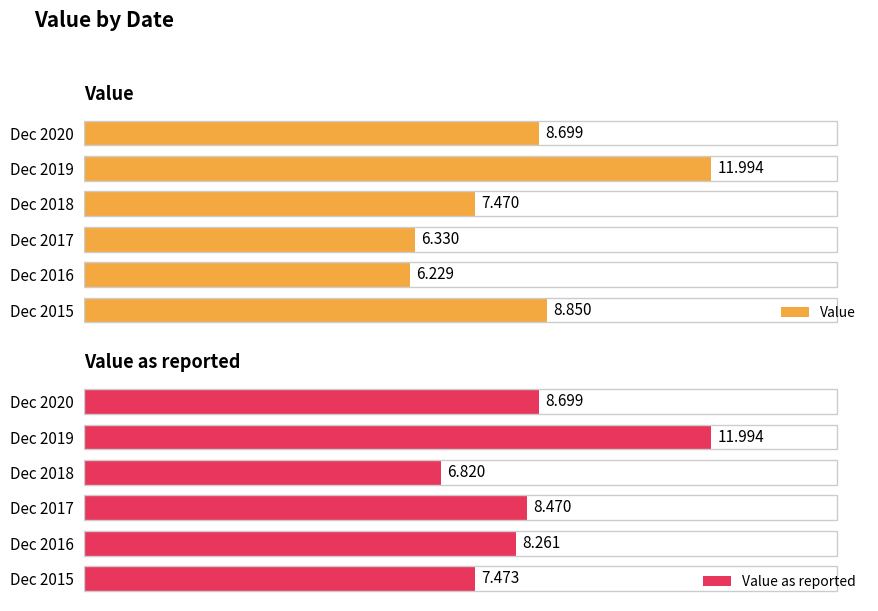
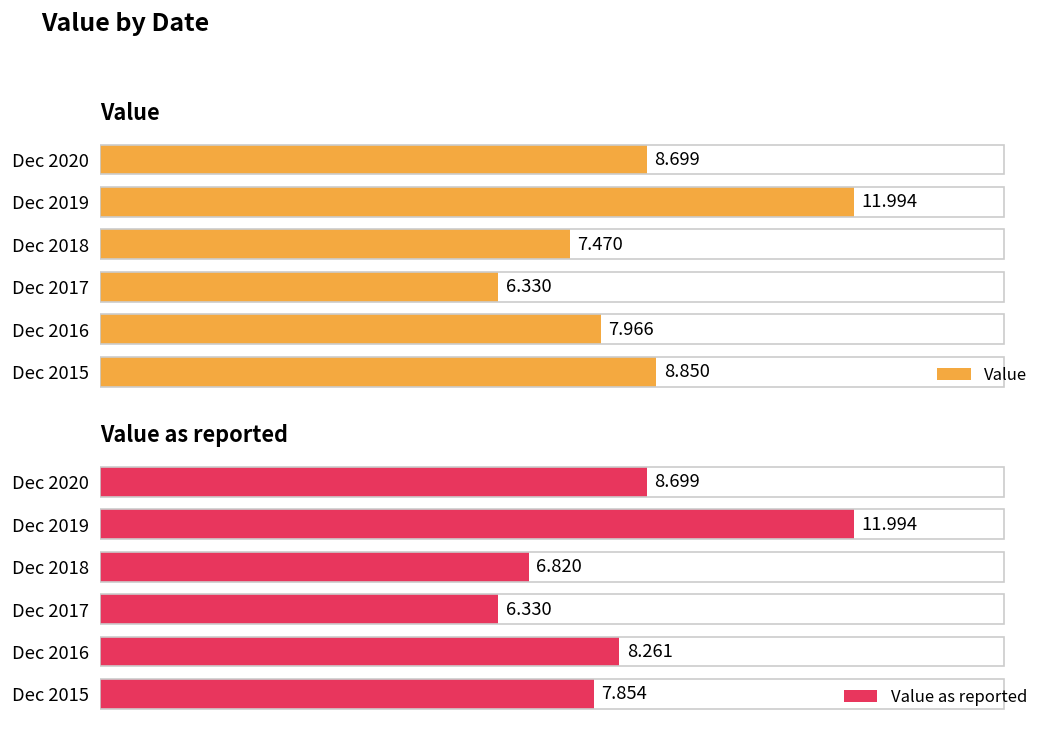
Value, Dec 2016: 6.229 -> 7.966
Value as reported, Dec 2017: 8.470 -> 6.330
Value as reported, Dec 2015: 7.473 -> 7.854
